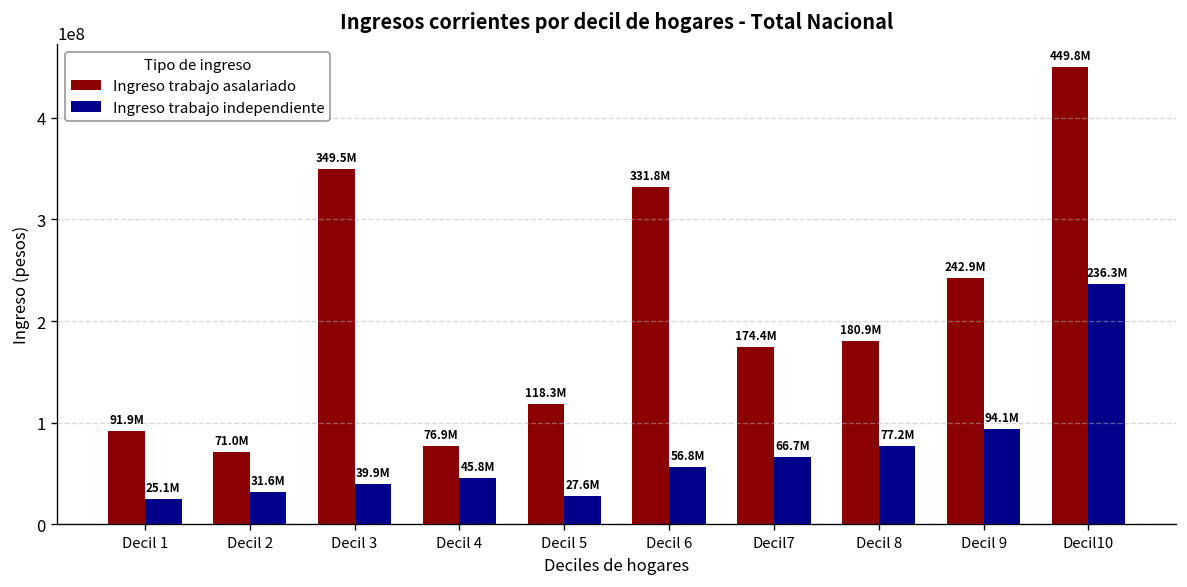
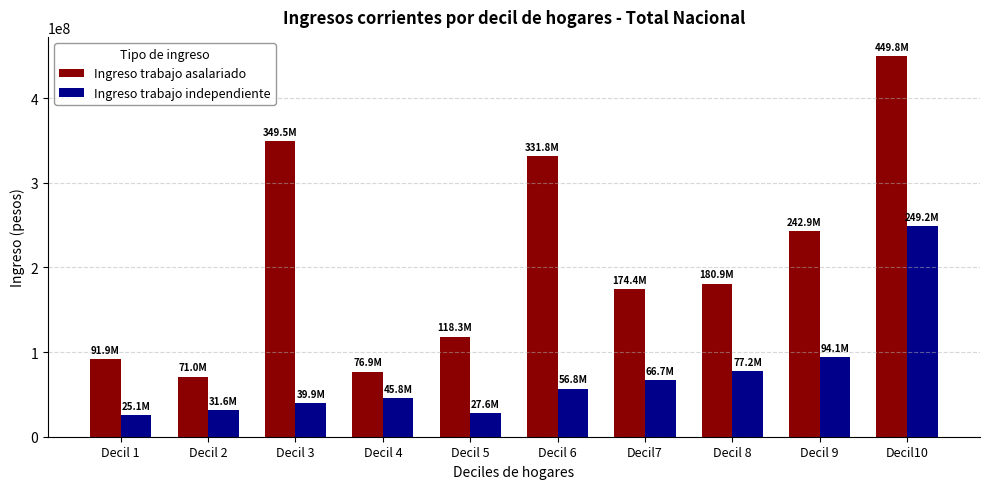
Ingreso trabajo independiente, Decil10: 236.3M -> 249.2M
